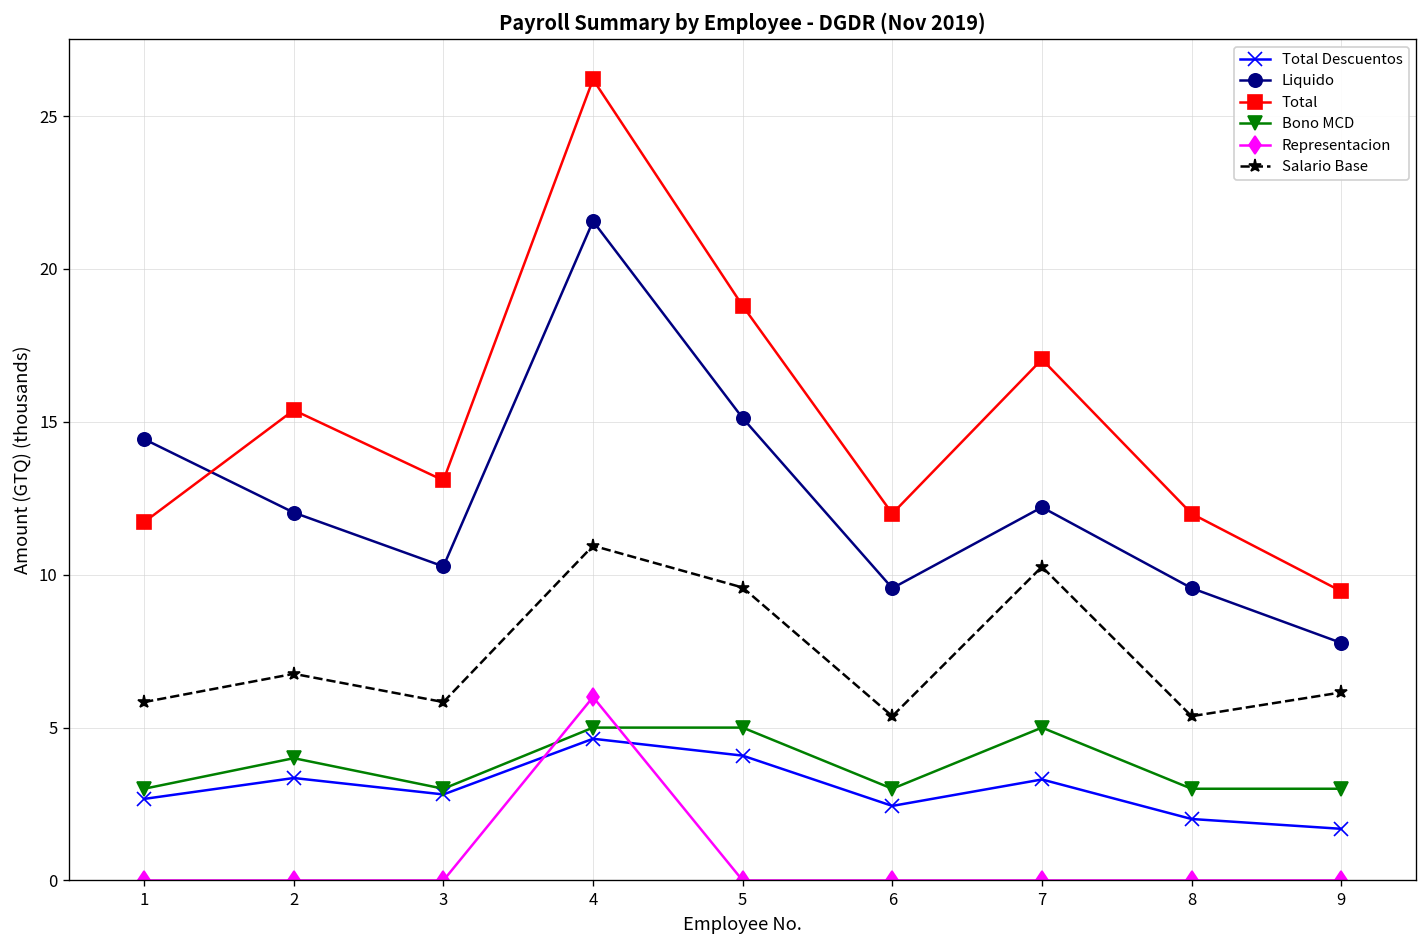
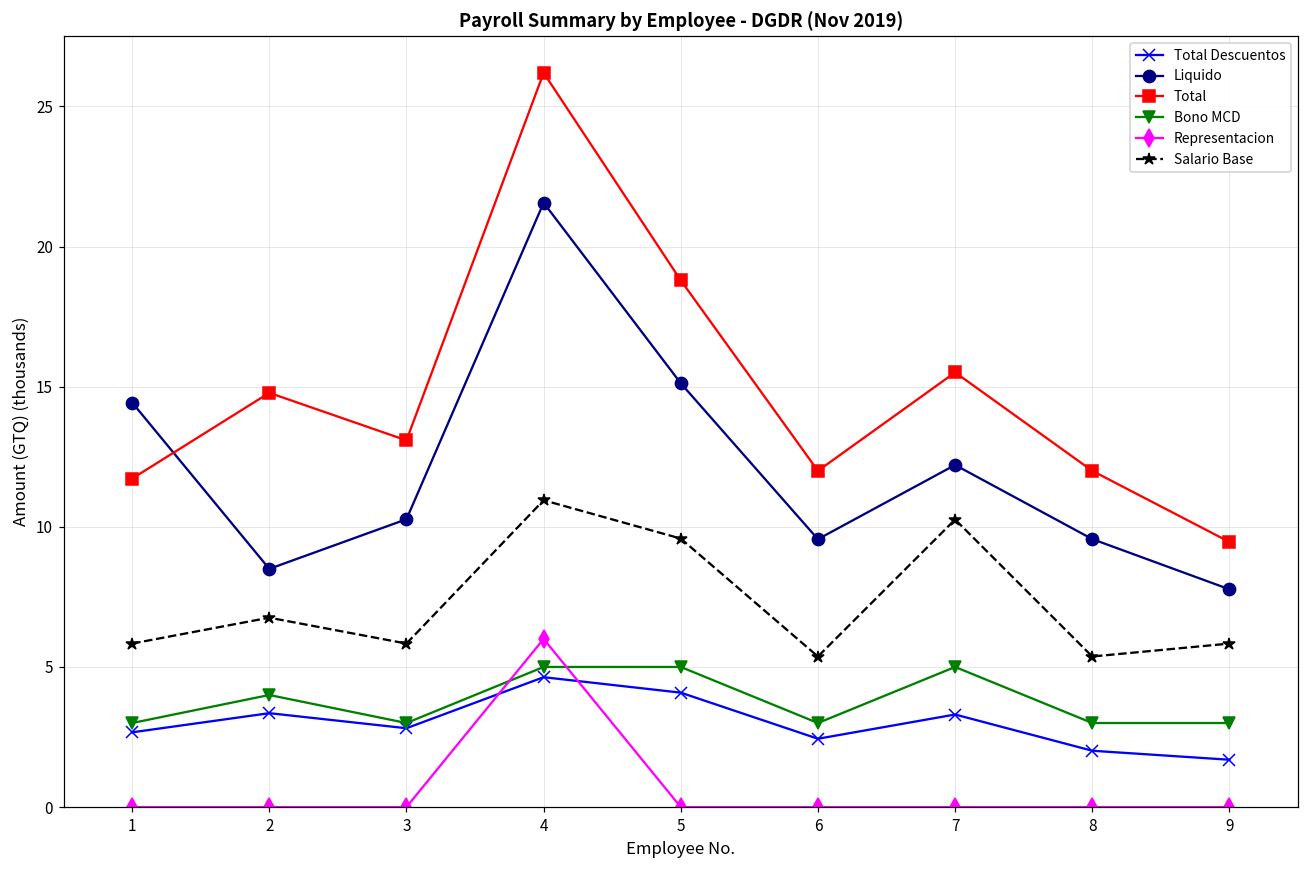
Liquido, 2: 12.0 -> 8.5
Total, 2: 15.4 -> 14.8
Total, 7: 17.0 -> 15.5
Salario Base, 9: 6.2 -> 5.8
